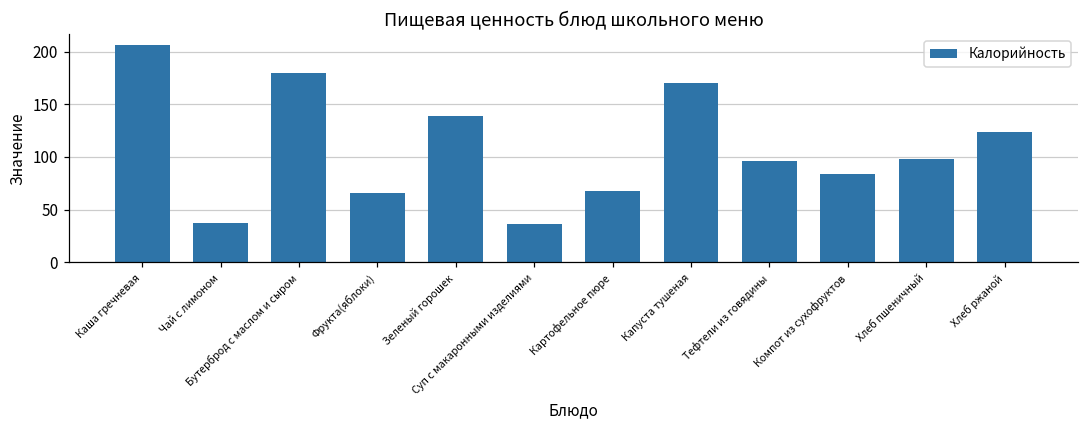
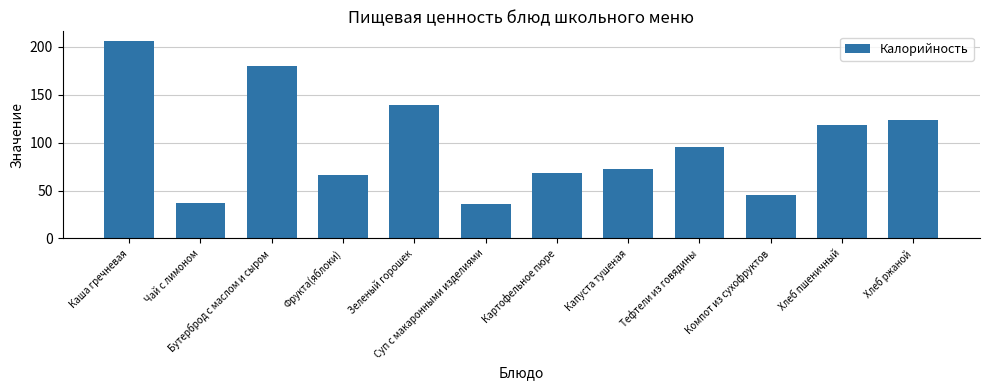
Капуста тушеная: 170 -> 70
Компот из сухофруктов: 80 -> 50
Хлеб пшеничный: 100 -> 120
